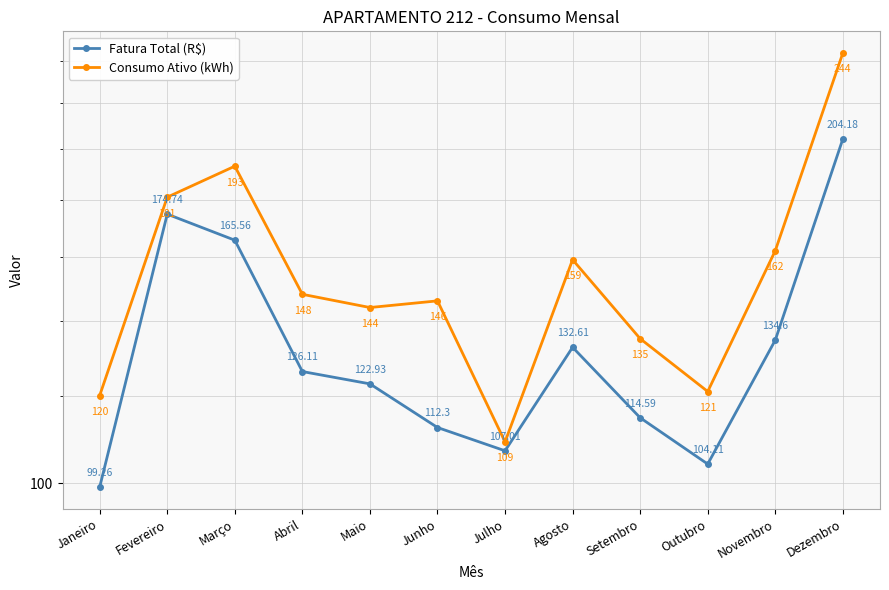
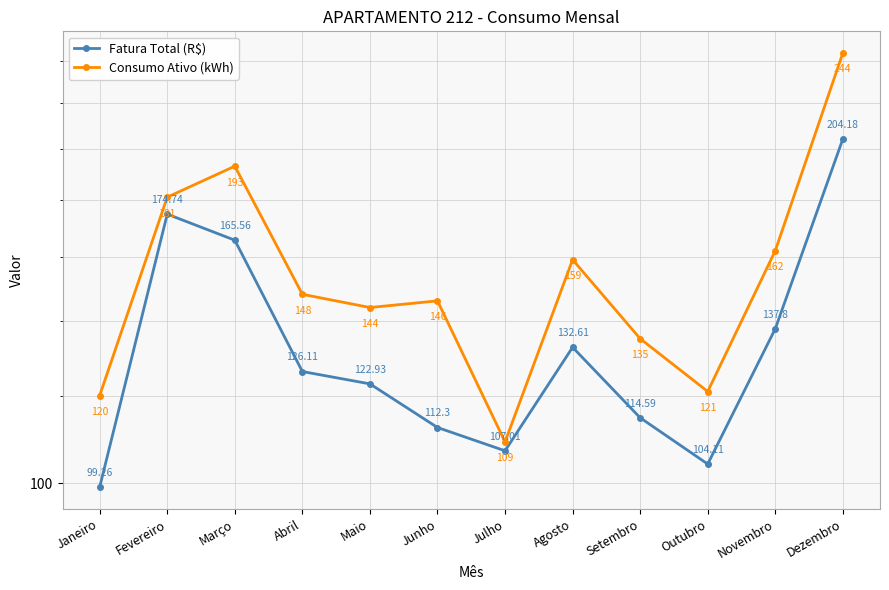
Fatura Total (R$), Novembro: 134.6 -> 137.8
